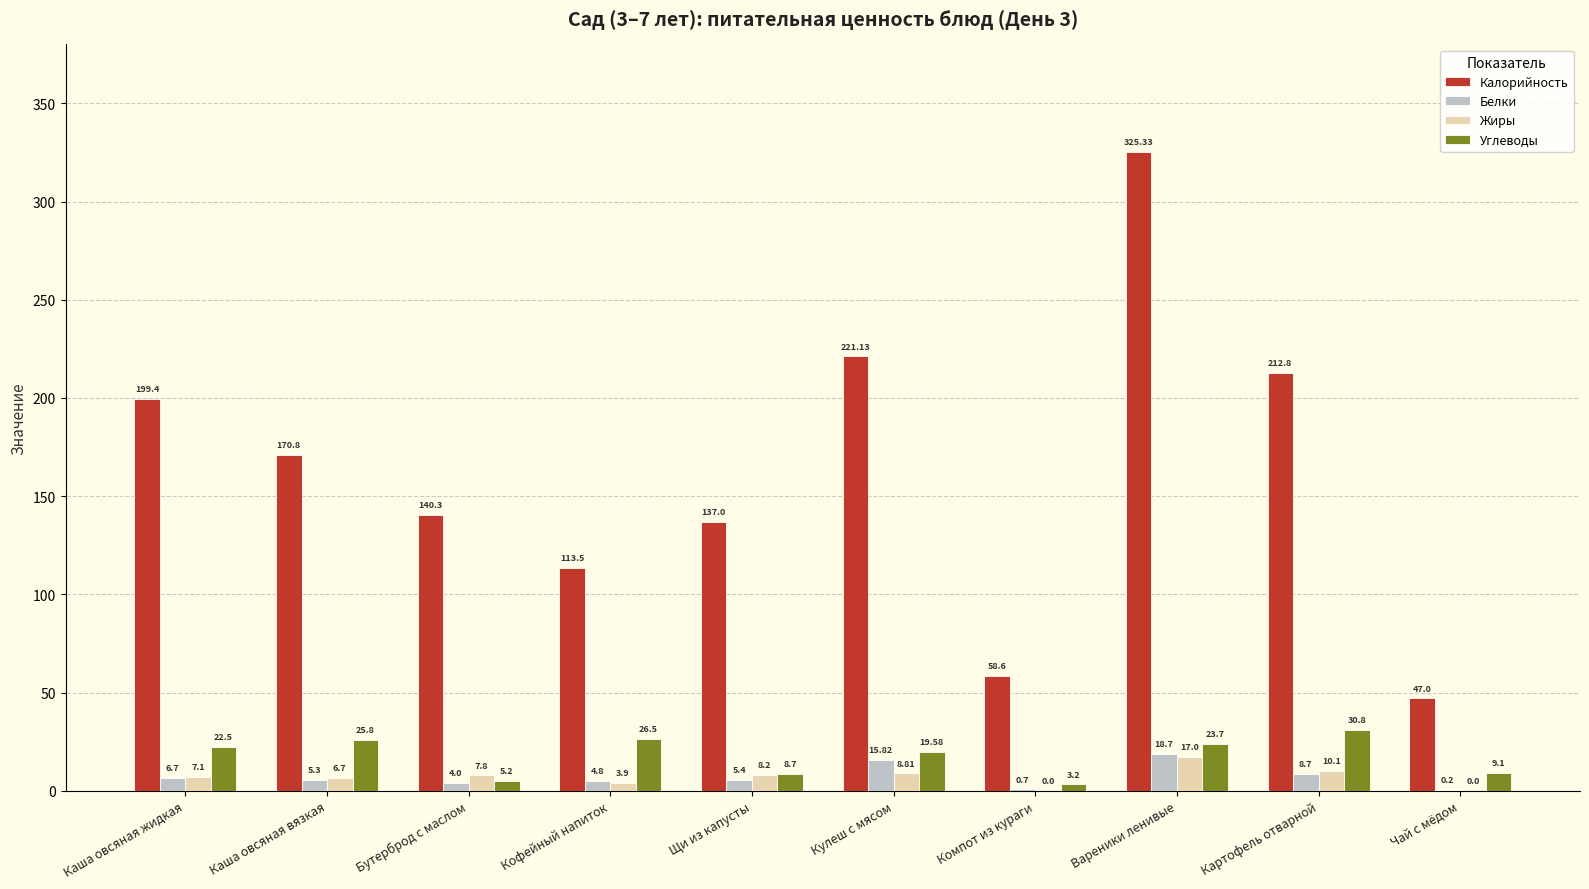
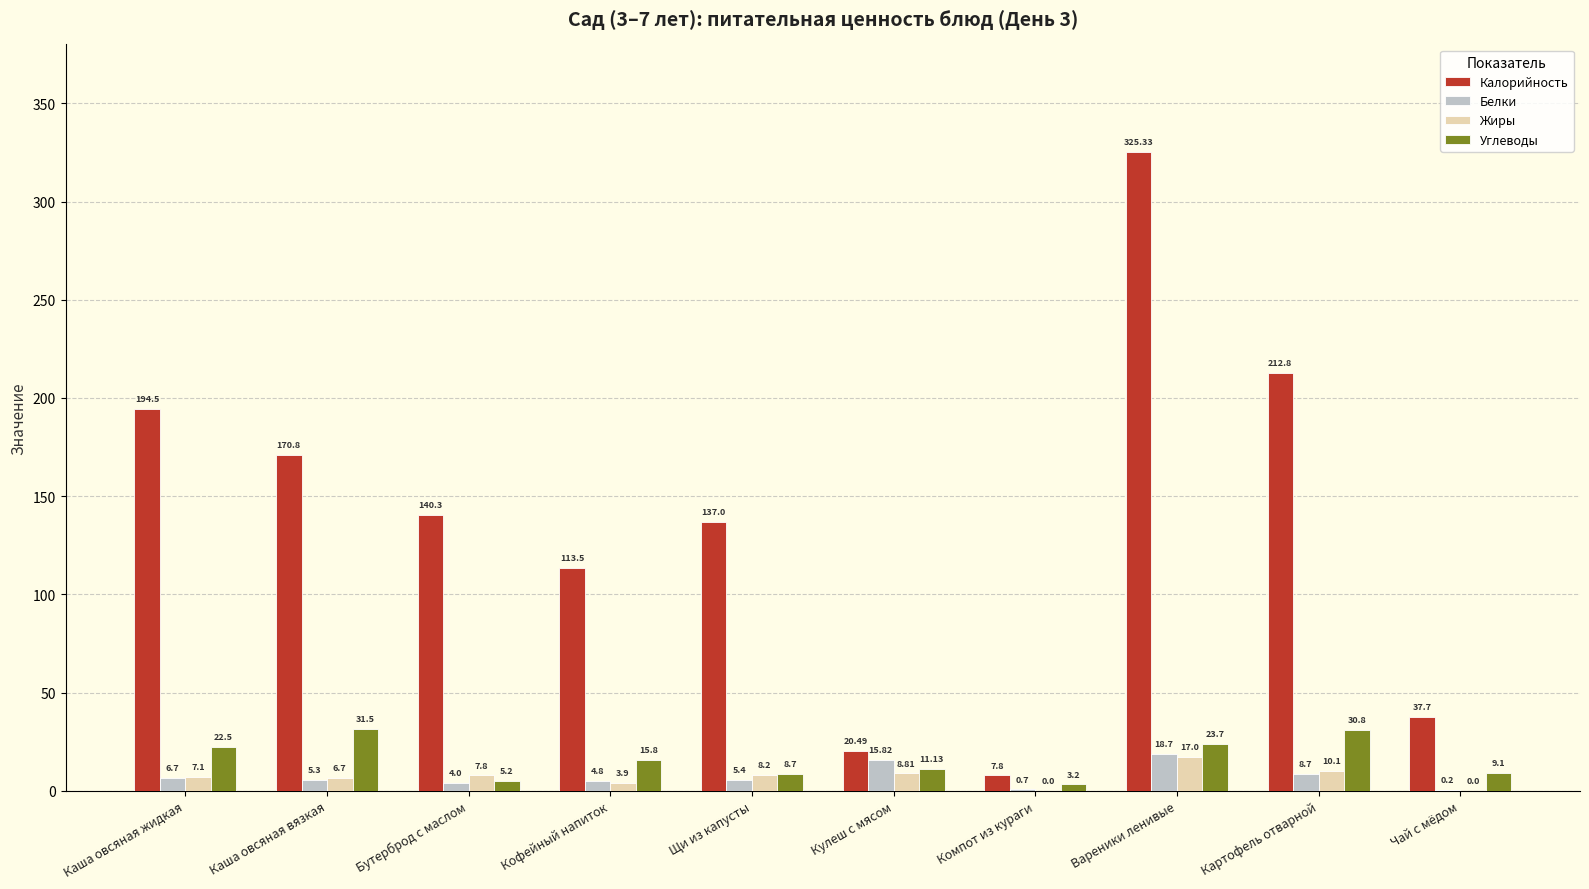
Калорийность, Каша овсяная жидкая: 199.4 -> 194.5
Углеводы, Каша овсяная вязкая: 25.8 -> 31.5
Углеводы, Кофейный напиток: 26.5 -> 15.8
Калорийность, Кулеш с мясом: 221.13 -> 20.49
Углеводы, Кулеш с мясом: 19.58 -> 11.13
Калорийность, Компот из кураги: 58.6 -> 7.8
Калорийность, Чай с мёдом: 47.0 -> 37.7
